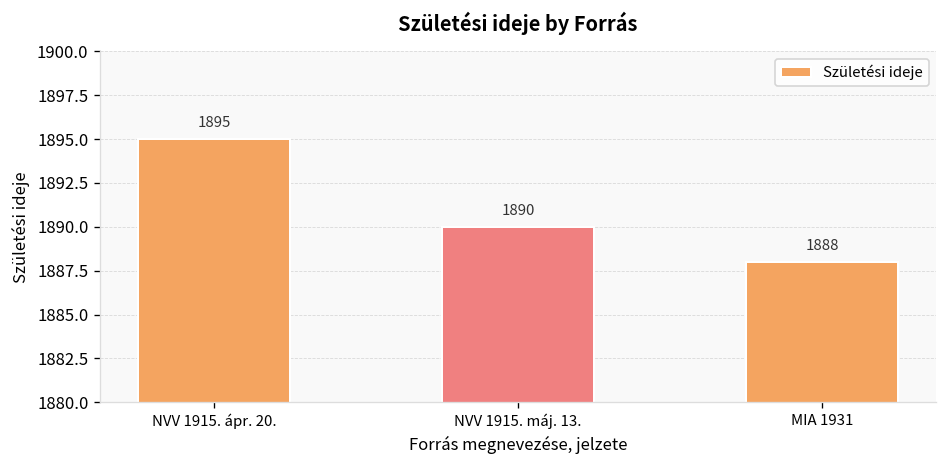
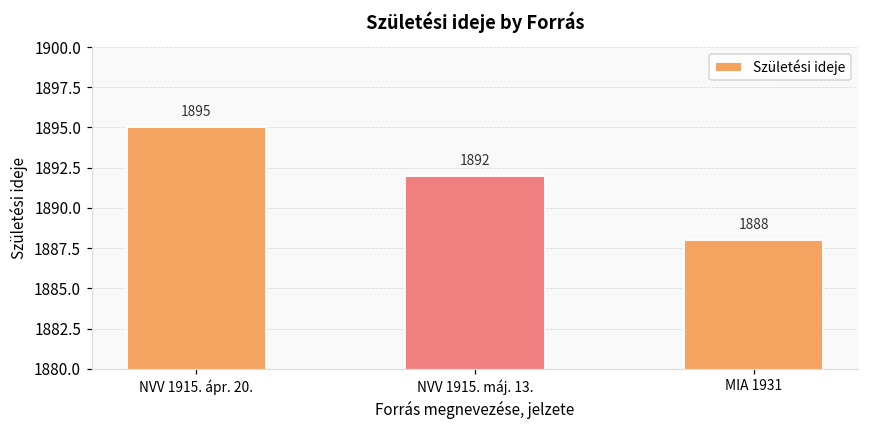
NVV 1915. máj. 13.: 1890 -> 1892
